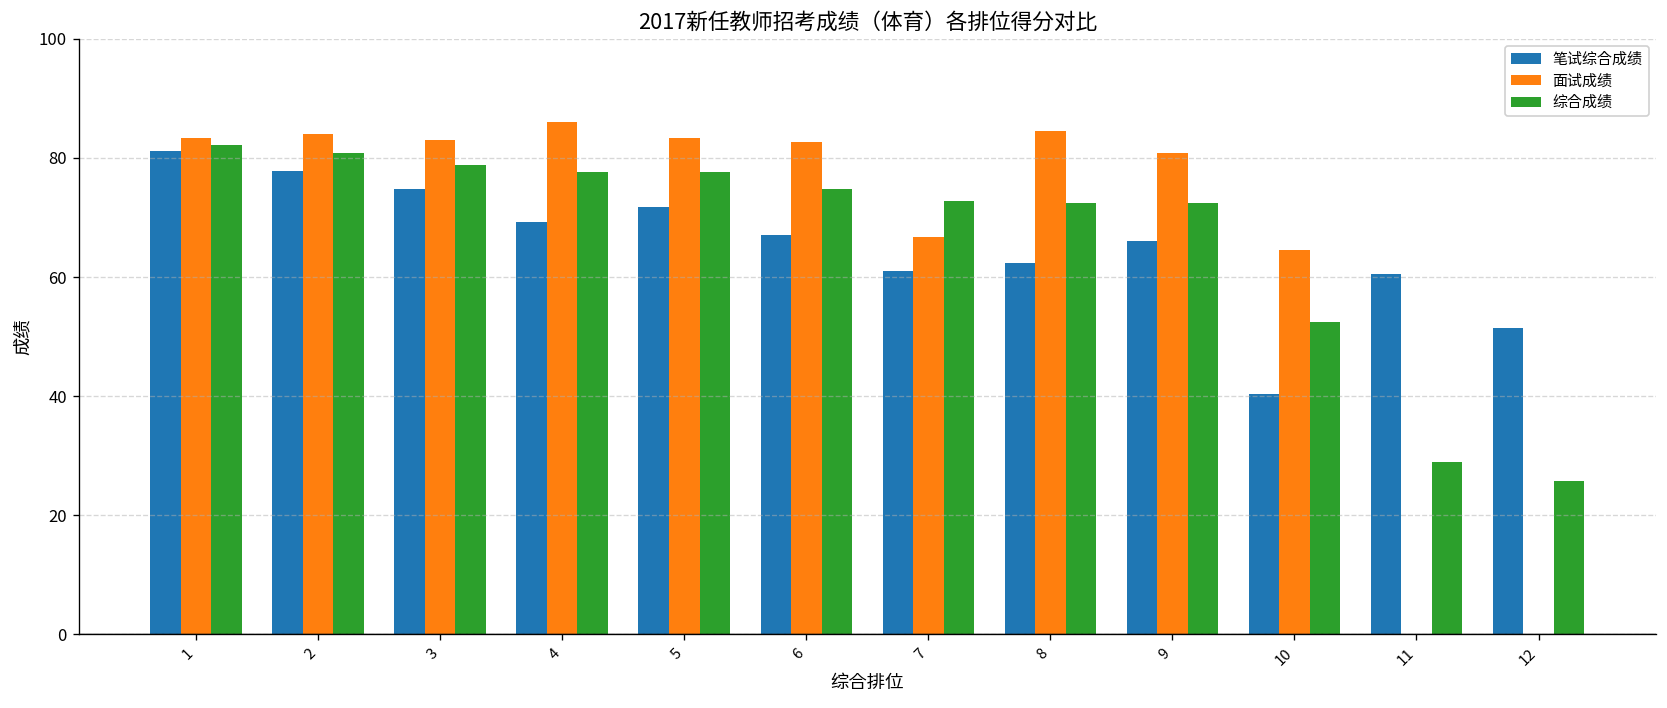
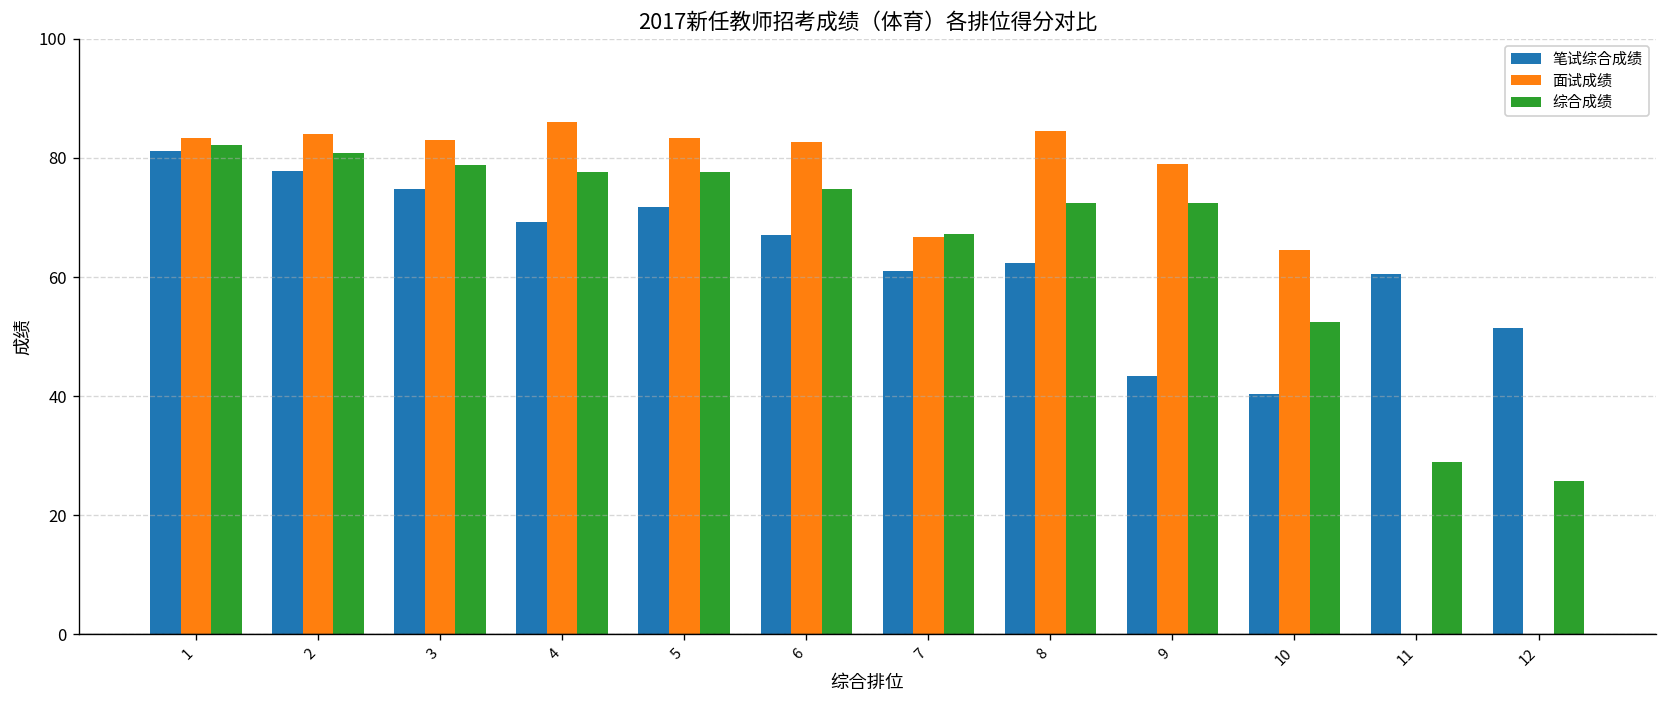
综合成绩, 7: 73 -> 67
笔试综合成绩, 9: 66 -> 43
面试成绩, 9: 81 -> 79
